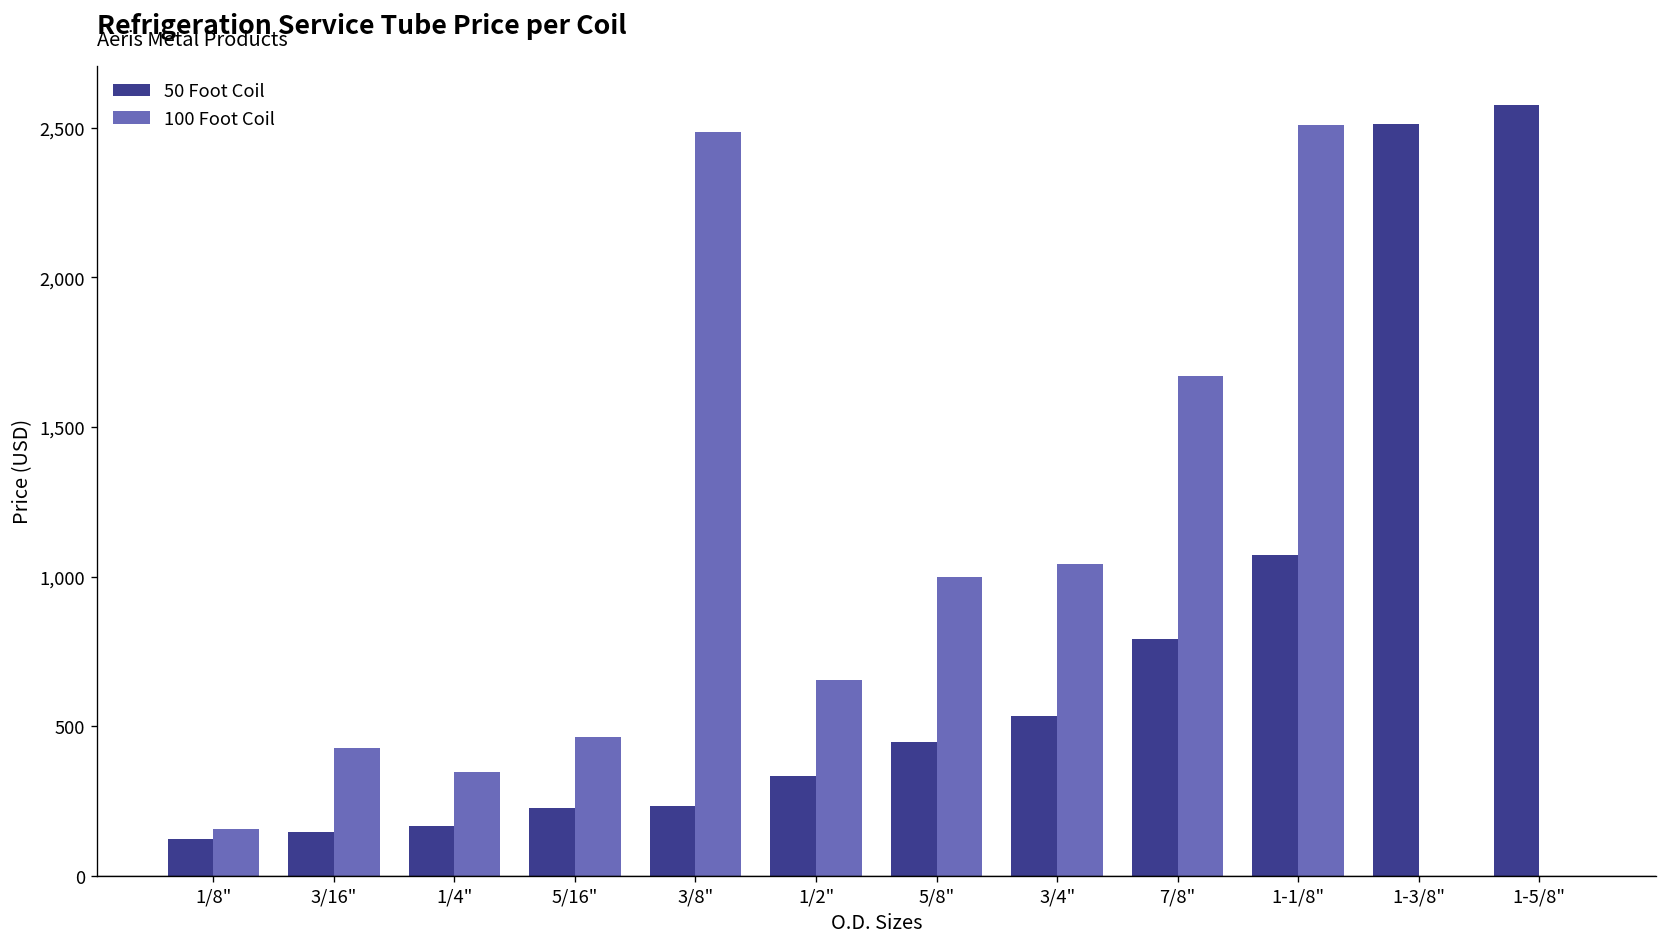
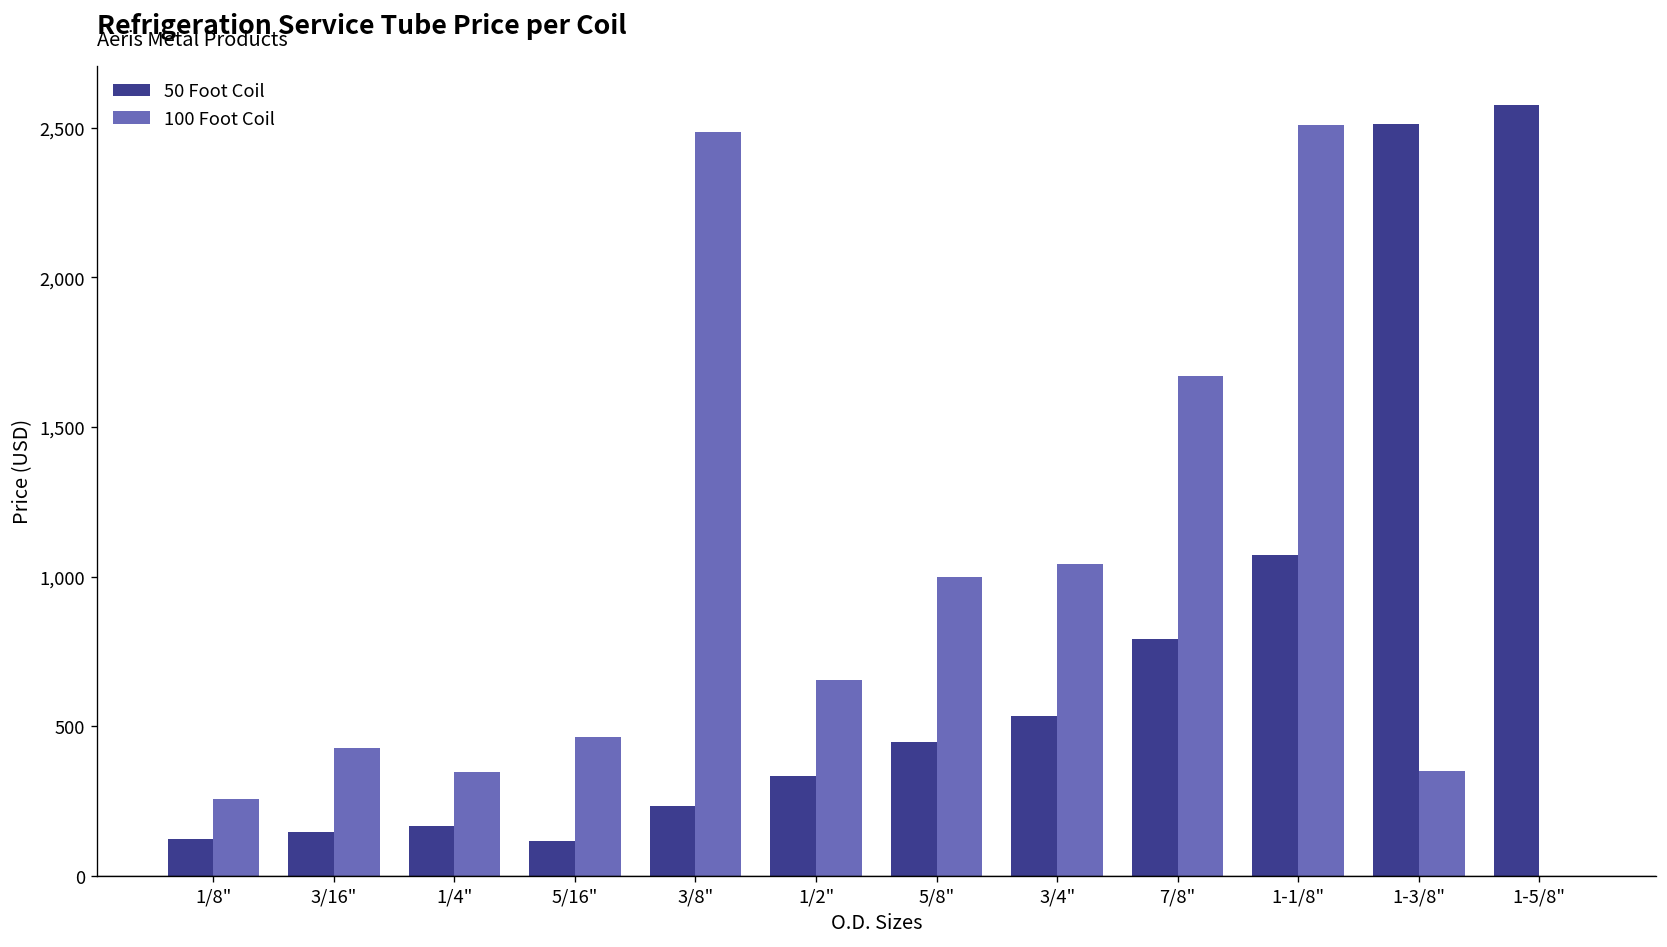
100 Foot Coil, 1/8": 160 -> 260
50 Foot Coil, 5/16": 230 -> 120
100 Foot Coil, 1-3/8": 0 -> 350
